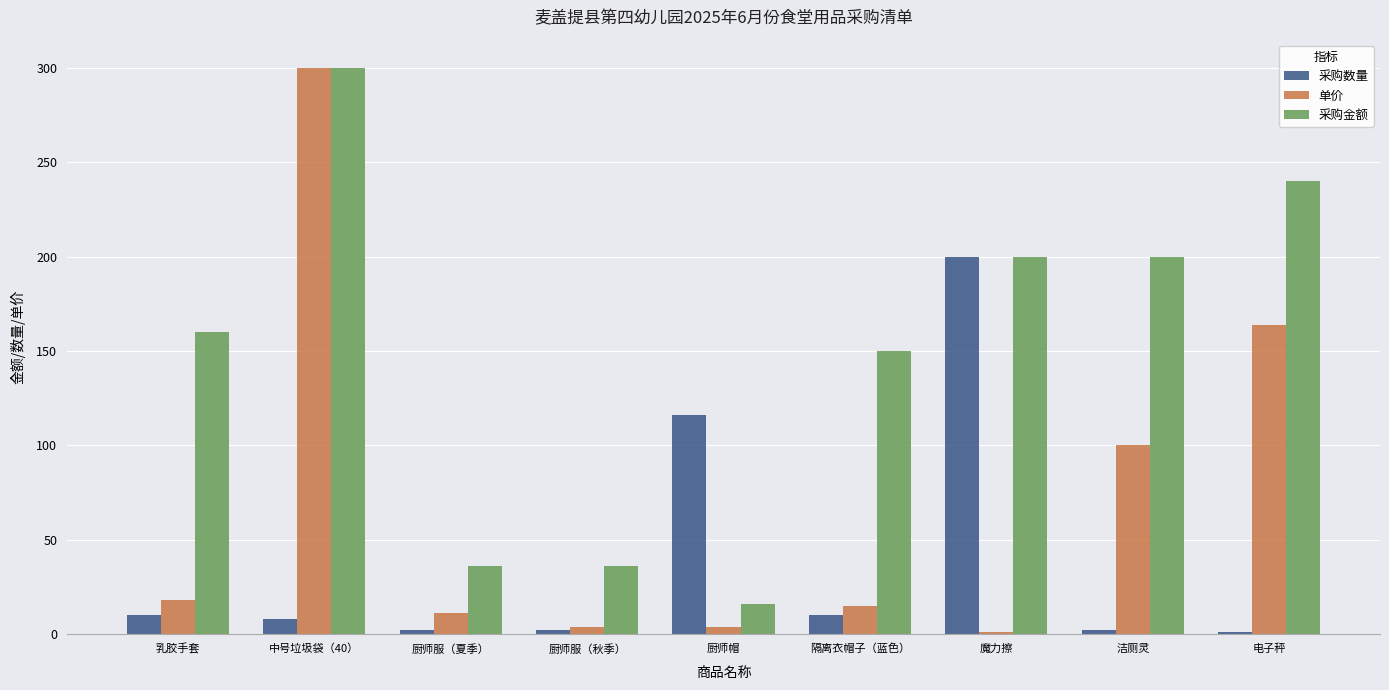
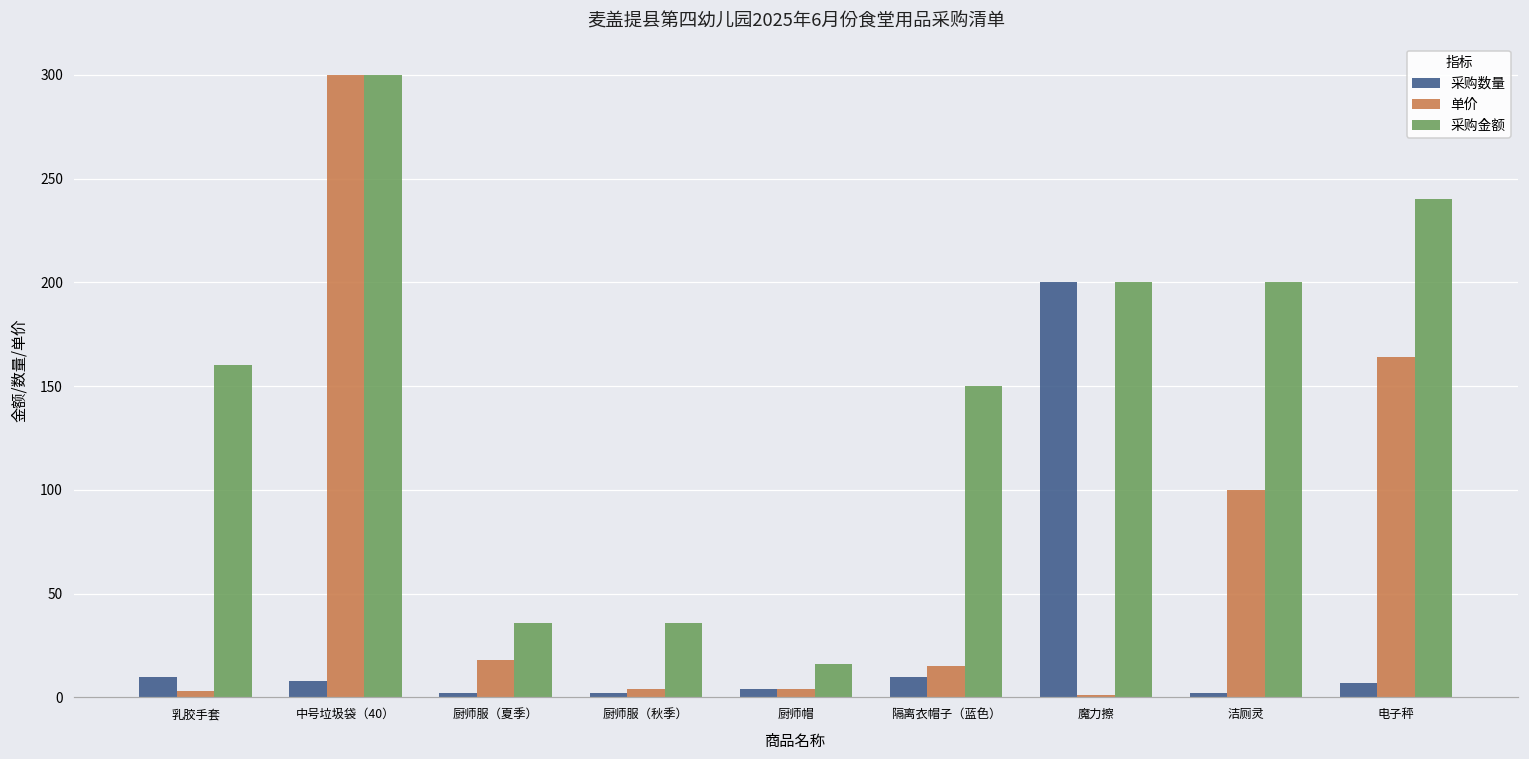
单价, 乳胶手套: 18 -> 3
单价, 厨师服（夏季）: 11 -> 18
采购数量, 厨师帽: 116 -> 4
采购数量, 电子秤: 1 -> 7
